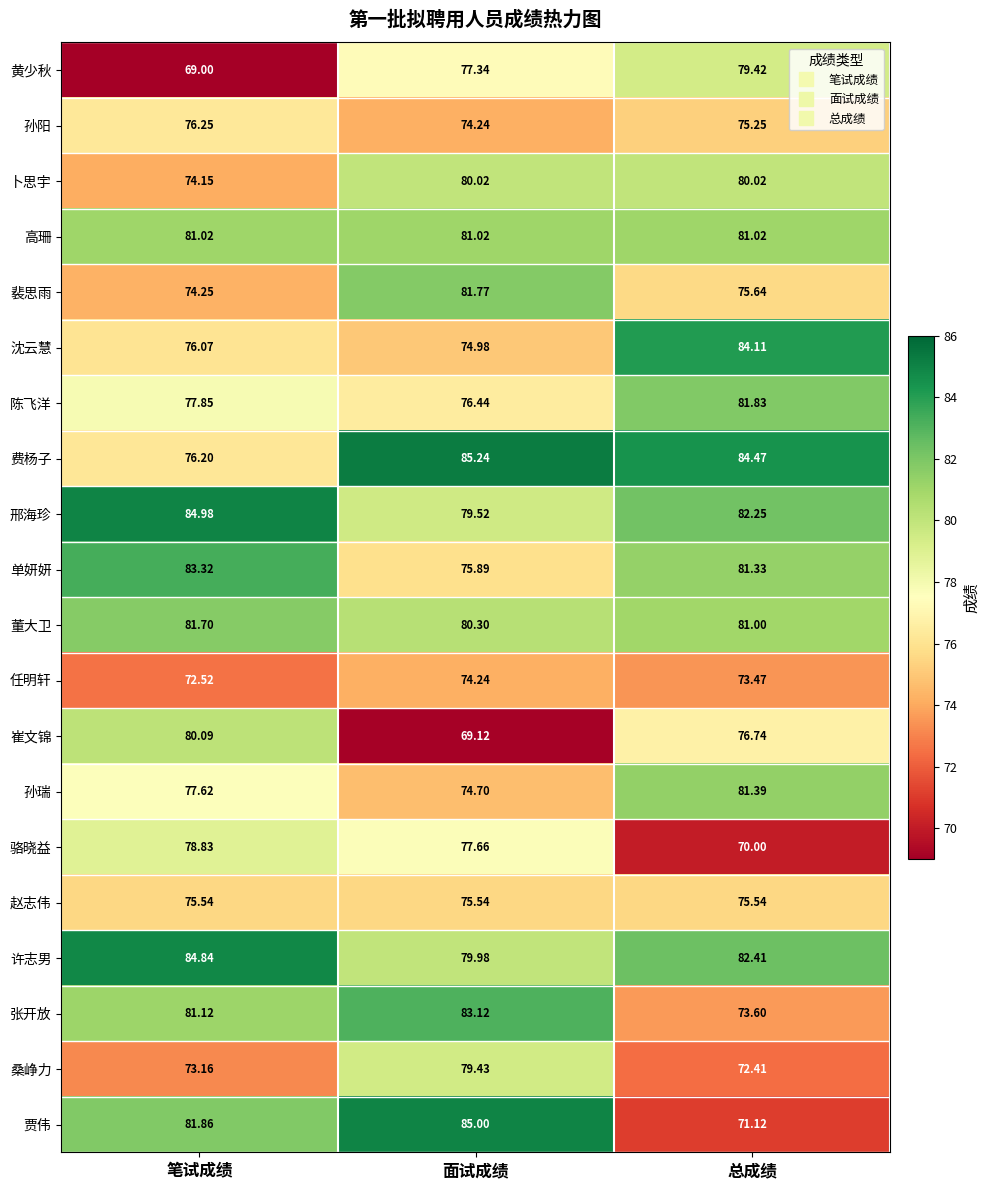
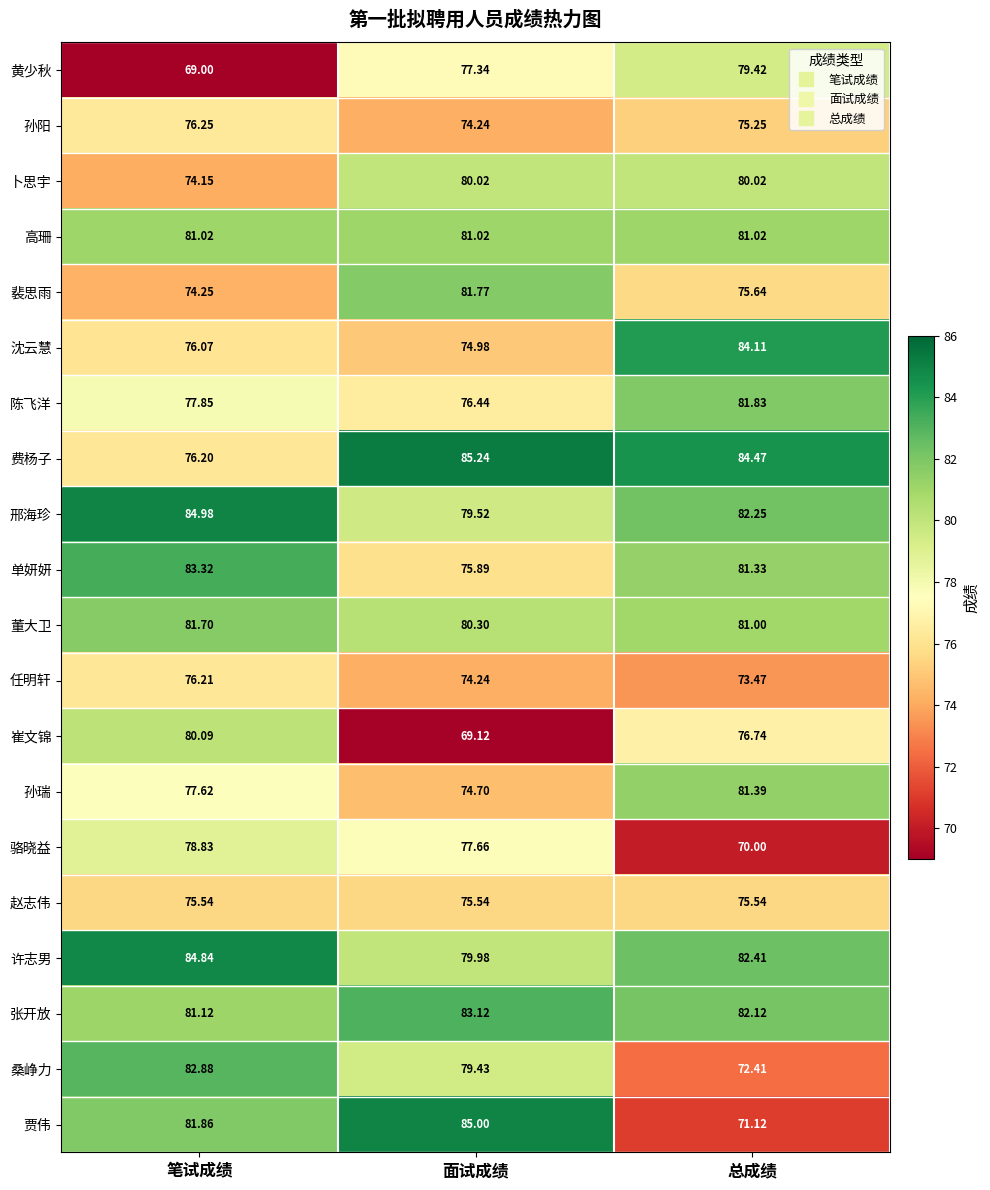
任明轩, 笔试成绩: 72.52 -> 76.21
张开放, 总成绩: 73.60 -> 82.12
桑峥力, 笔试成绩: 73.16 -> 82.88
